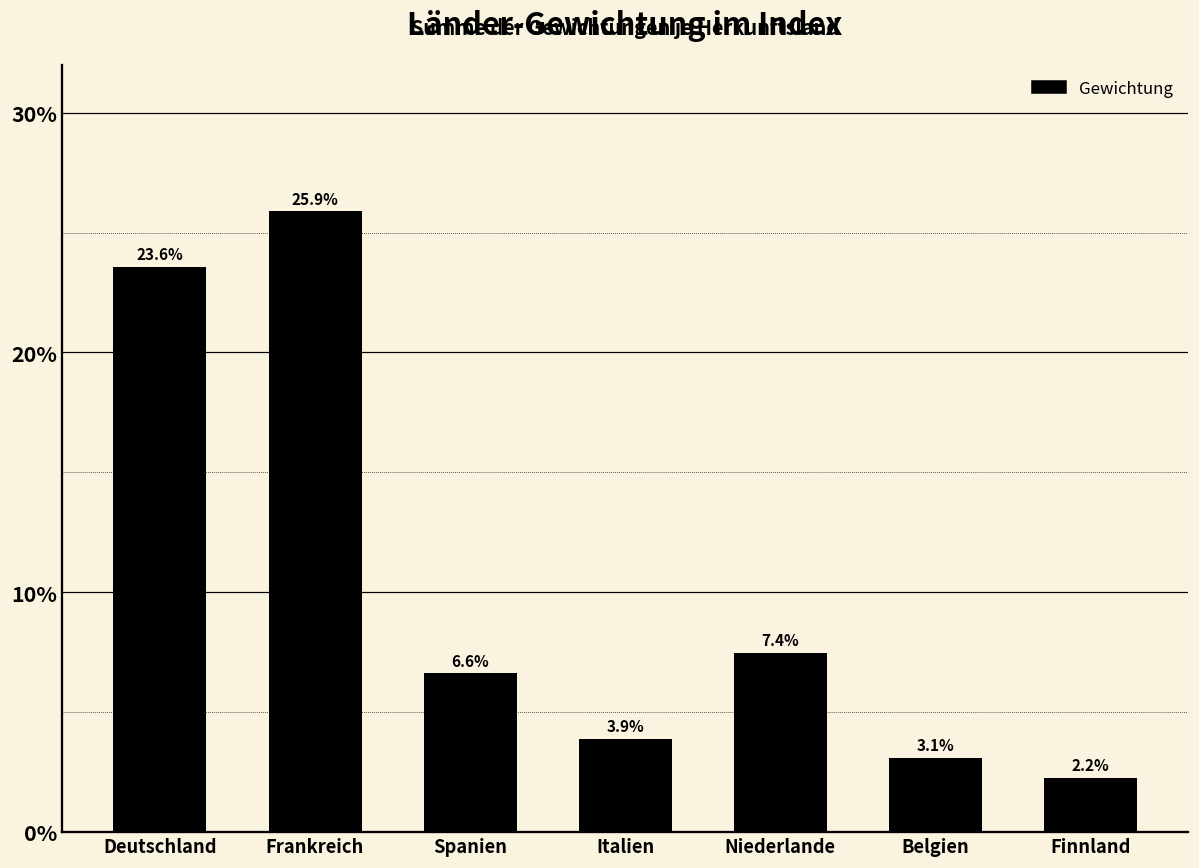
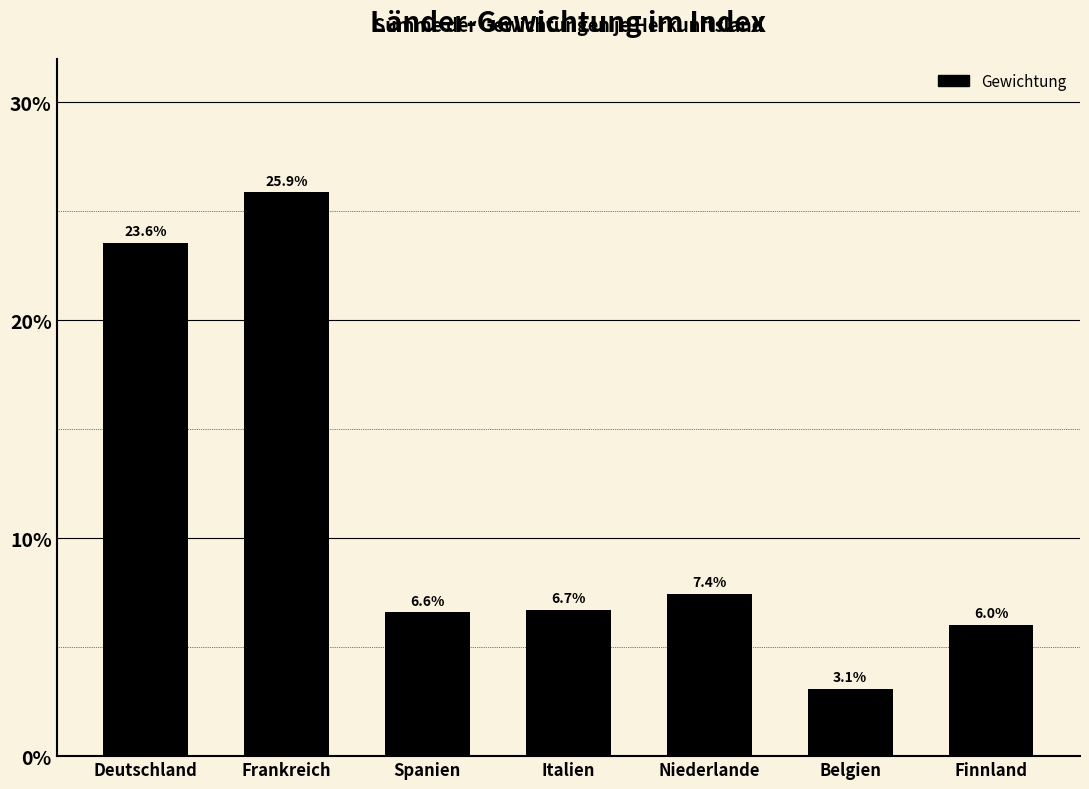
Italien: 3.9% -> 6.7%
Finnland: 2.2% -> 6.0%
